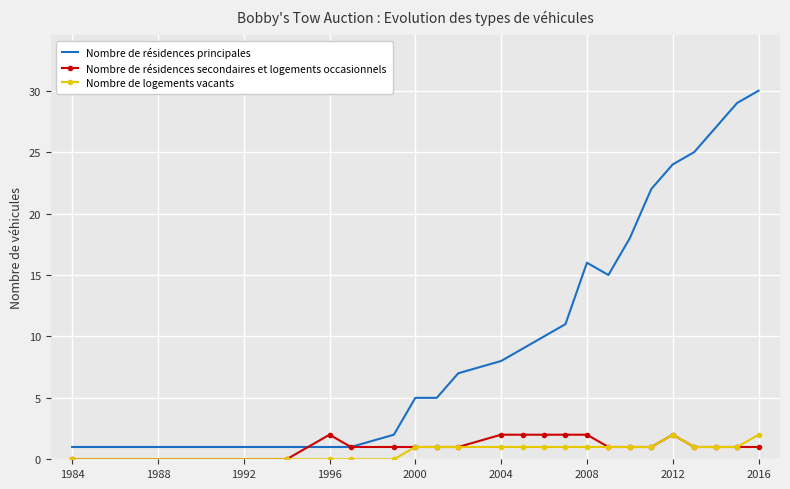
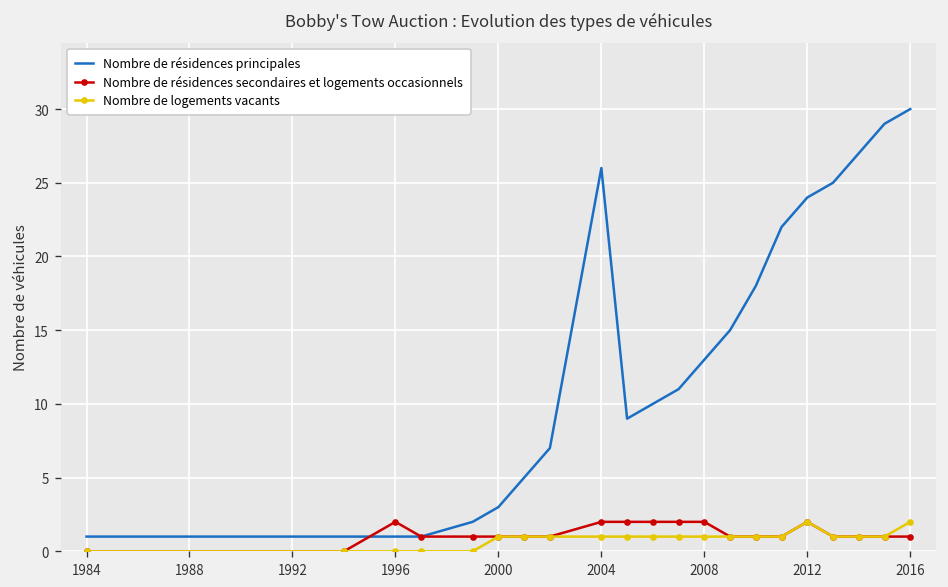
Nombre de résidences principales, 2000: 5 -> 3
Nombre de résidences principales, 2004: 8 -> 26
Nombre de résidences principales, 2008: 16 -> 13
